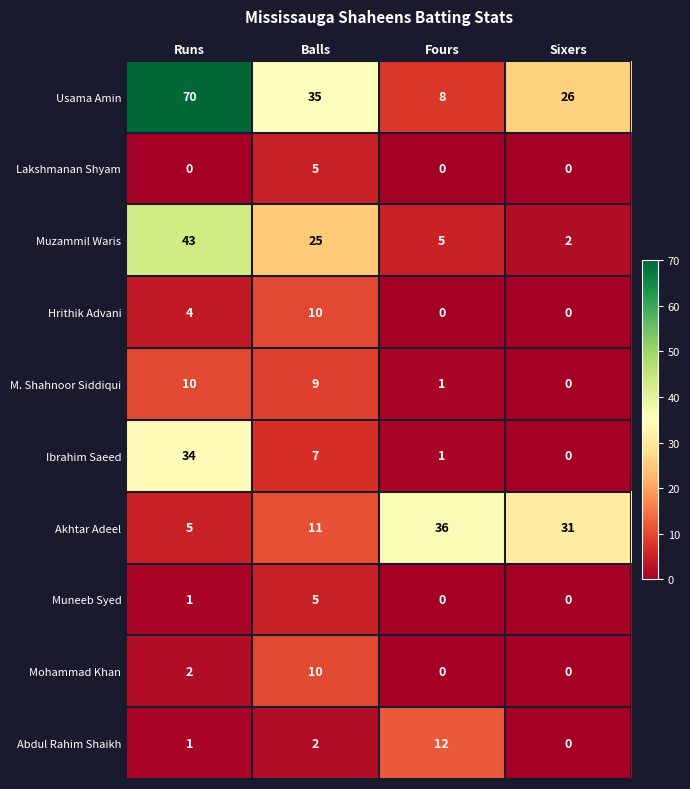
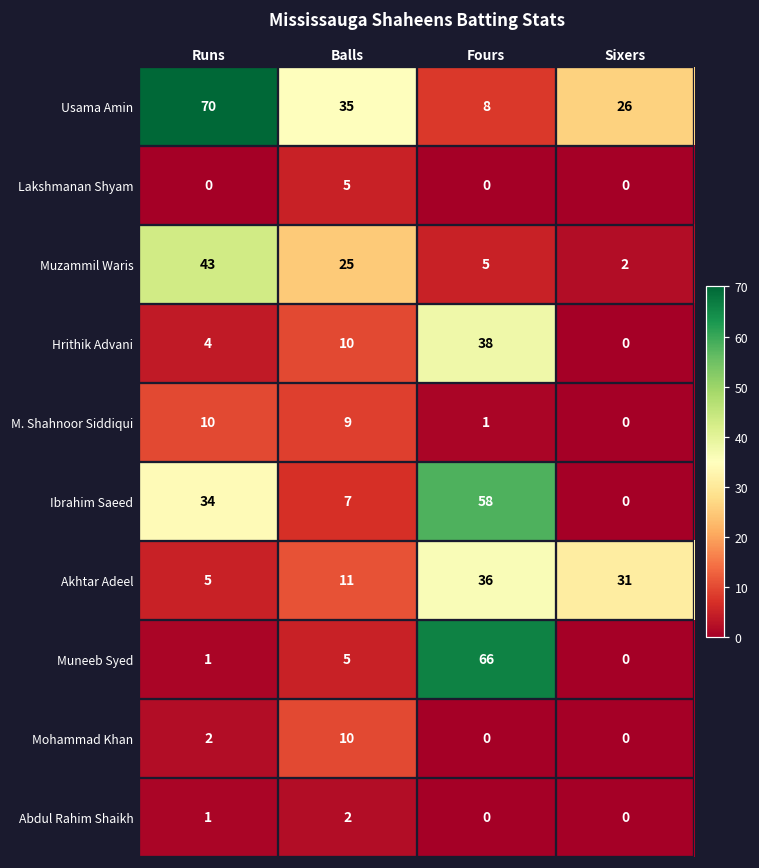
Hrithik Advani, Fours: 0 -> 38
Ibrahim Saeed, Fours: 1 -> 58
Muneeb Syed, Fours: 0 -> 66
Abdul Rahim Shaikh, Fours: 12 -> 0
